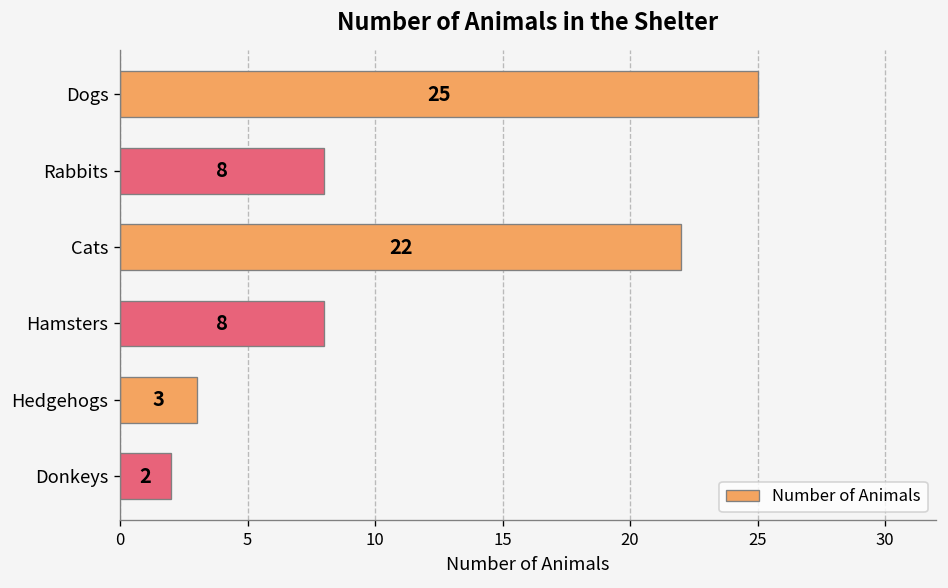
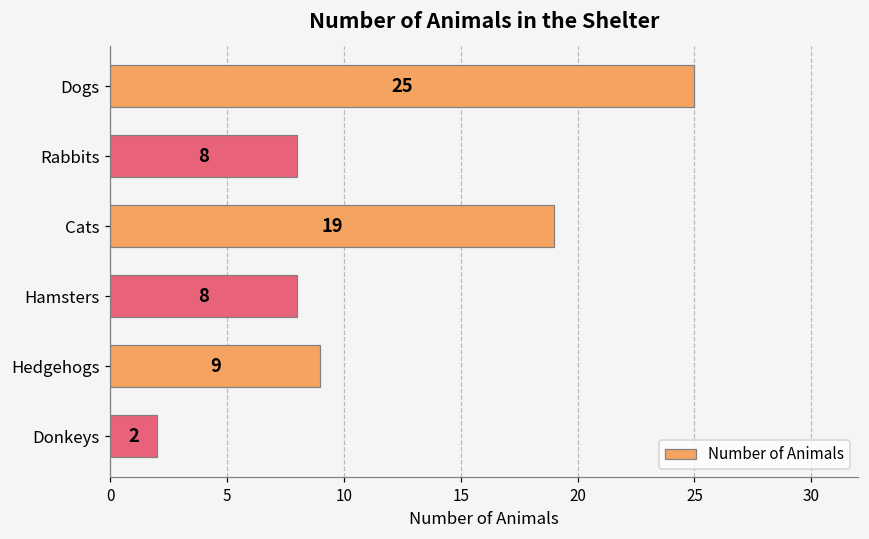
Cats: 22 -> 19
Hedgehogs: 3 -> 9
